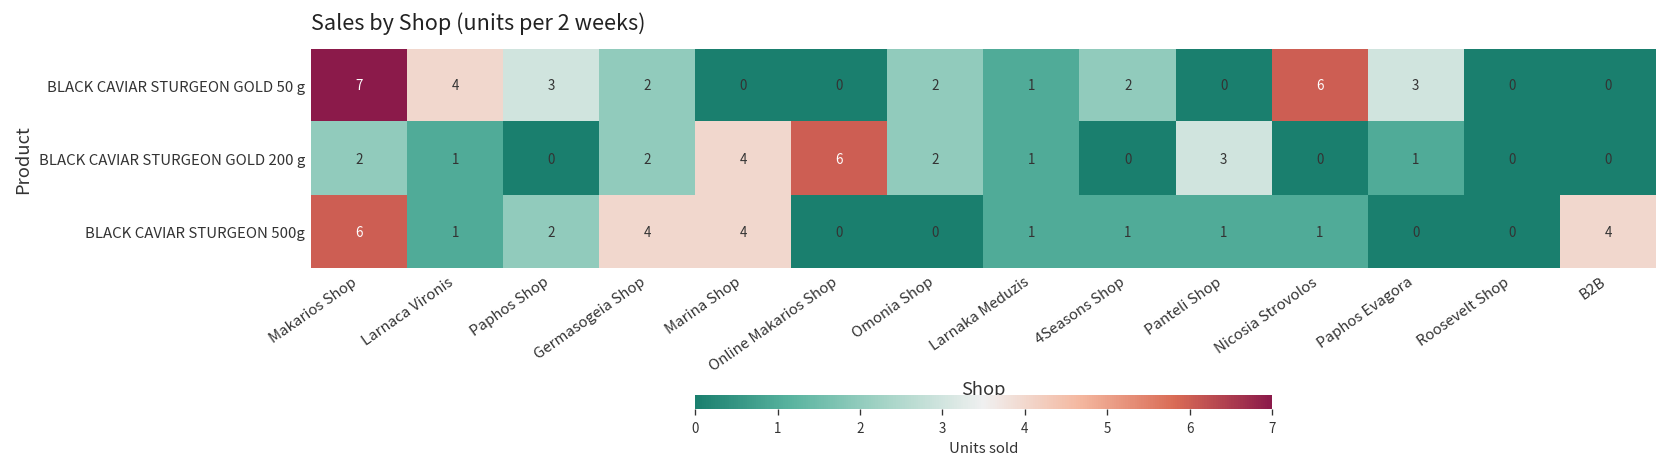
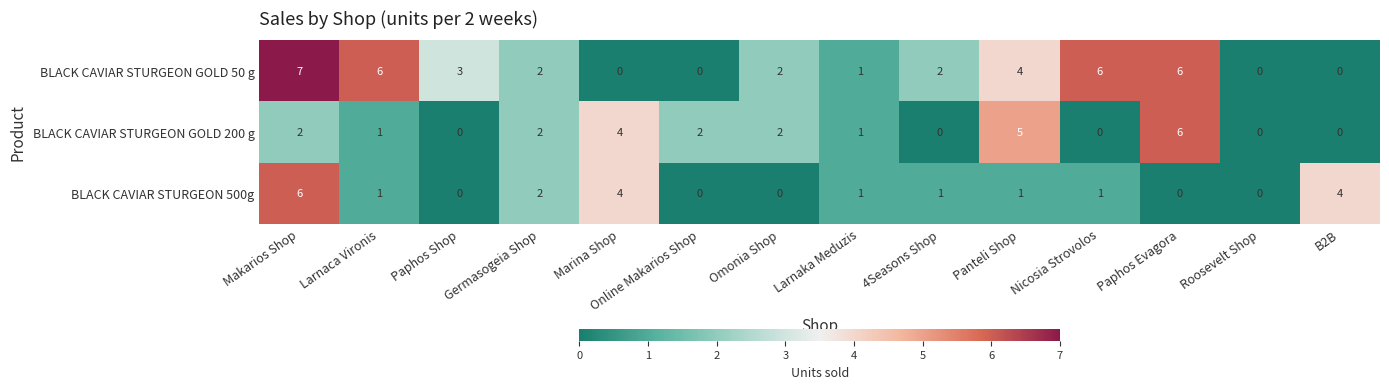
BLACK CAVIAR STURGEON GOLD 50 g, Larnaca Vironis: 4 -> 6
BLACK CAVIAR STURGEON GOLD 50 g, Panteli Shop: 0 -> 4
BLACK CAVIAR STURGEON GOLD 50 g, Paphos Evagora: 3 -> 6
BLACK CAVIAR STURGEON GOLD 200 g, Online Makarios Shop: 6 -> 2
BLACK CAVIAR STURGEON GOLD 200 g, Panteli Shop: 3 -> 5
BLACK CAVIAR STURGEON GOLD 200 g, Paphos Evagora: 1 -> 6
BLACK CAVIAR STURGEON 500g, Paphos Shop: 2 -> 0
BLACK CAVIAR STURGEON 500g, Germasogeia Shop: 4 -> 2
